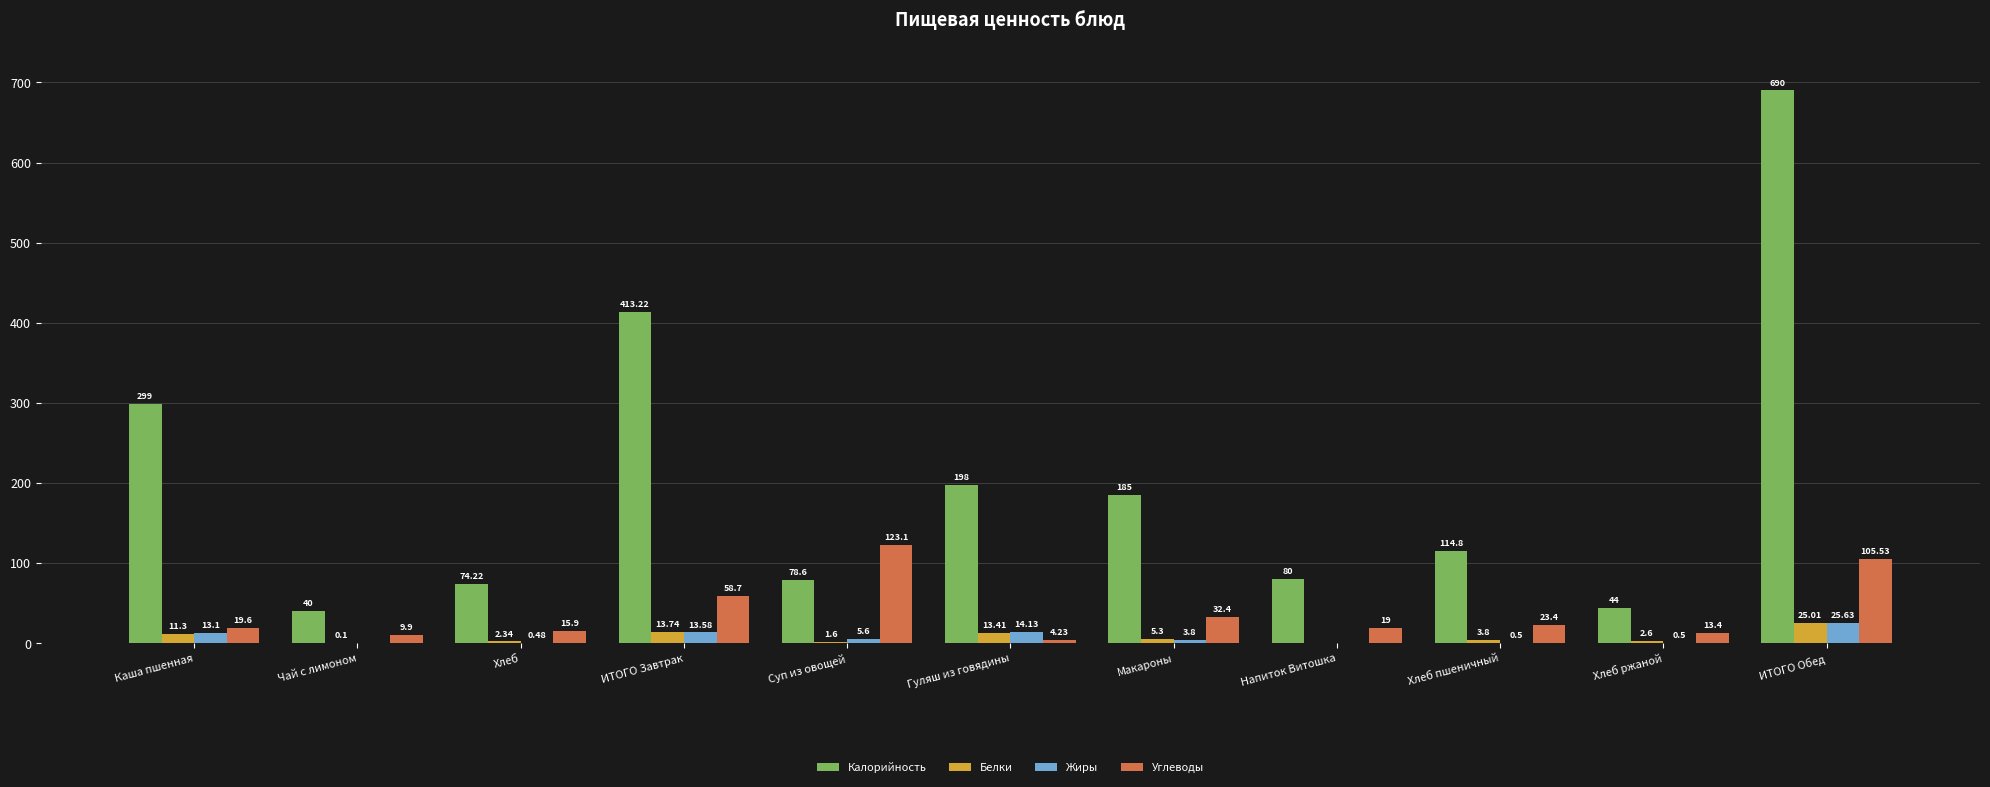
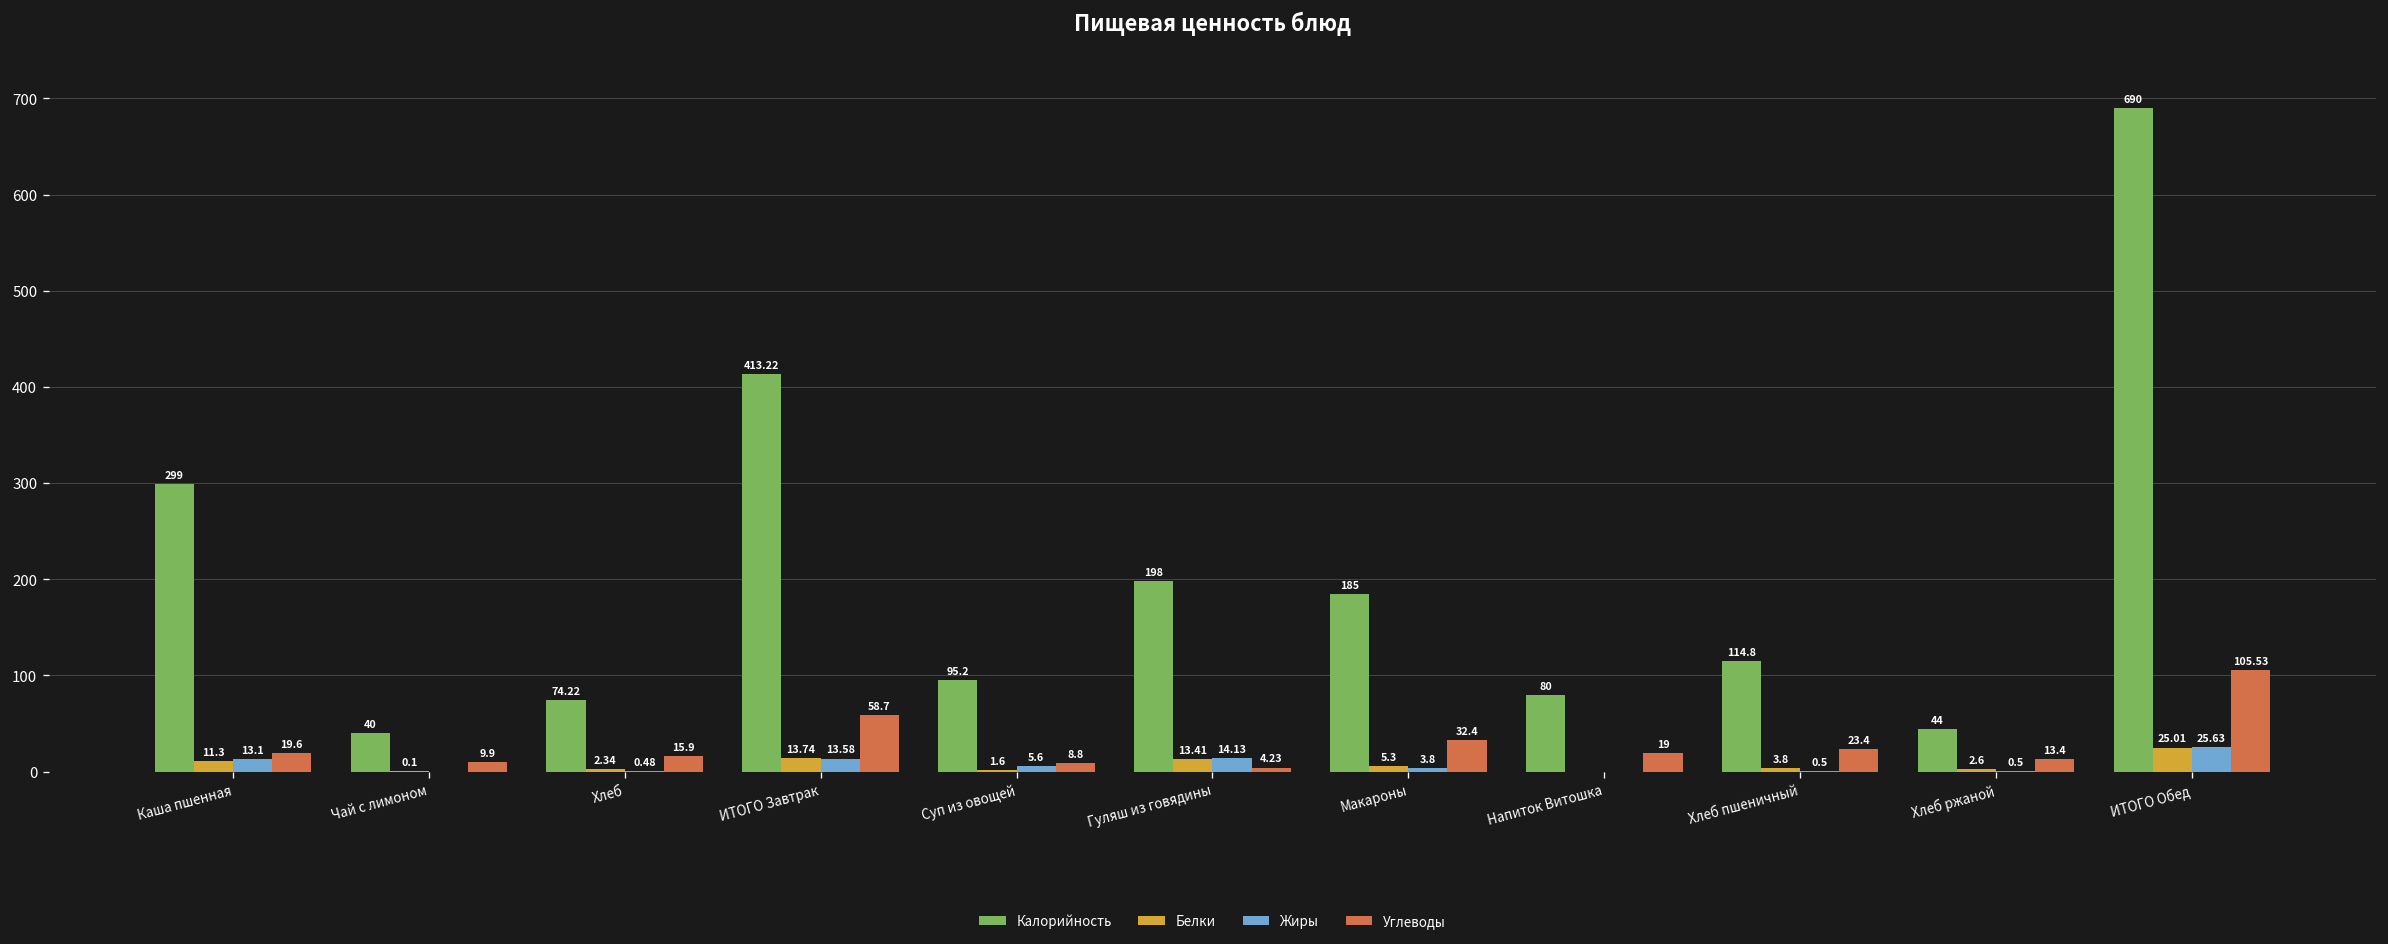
Калорийность, Суп из овощей: 78.6 -> 95.2
Углеводы, Суп из овощей: 123.1 -> 8.8
